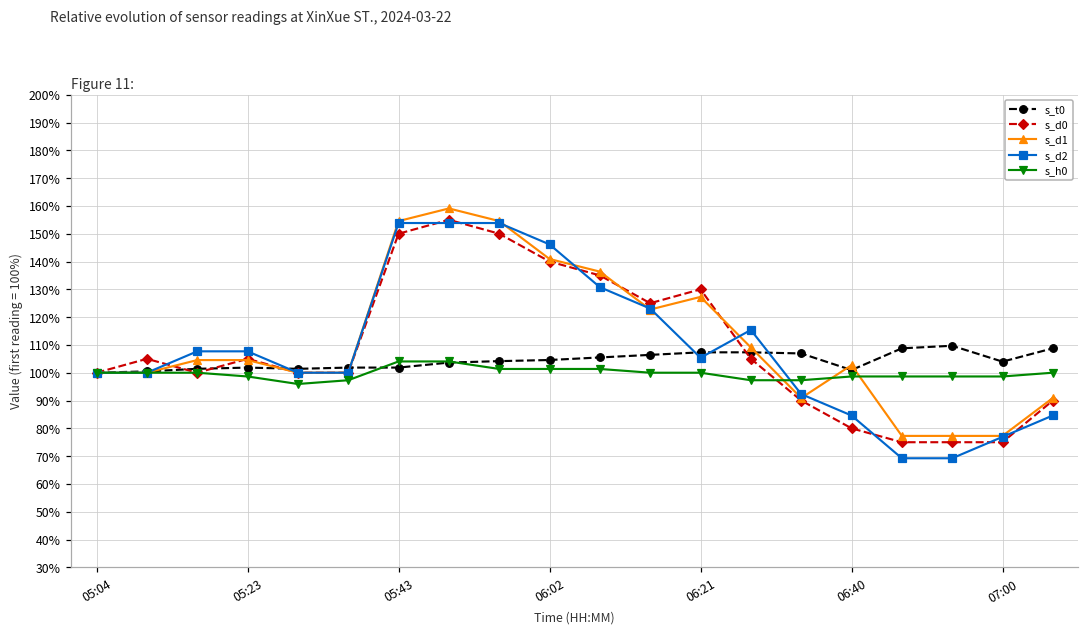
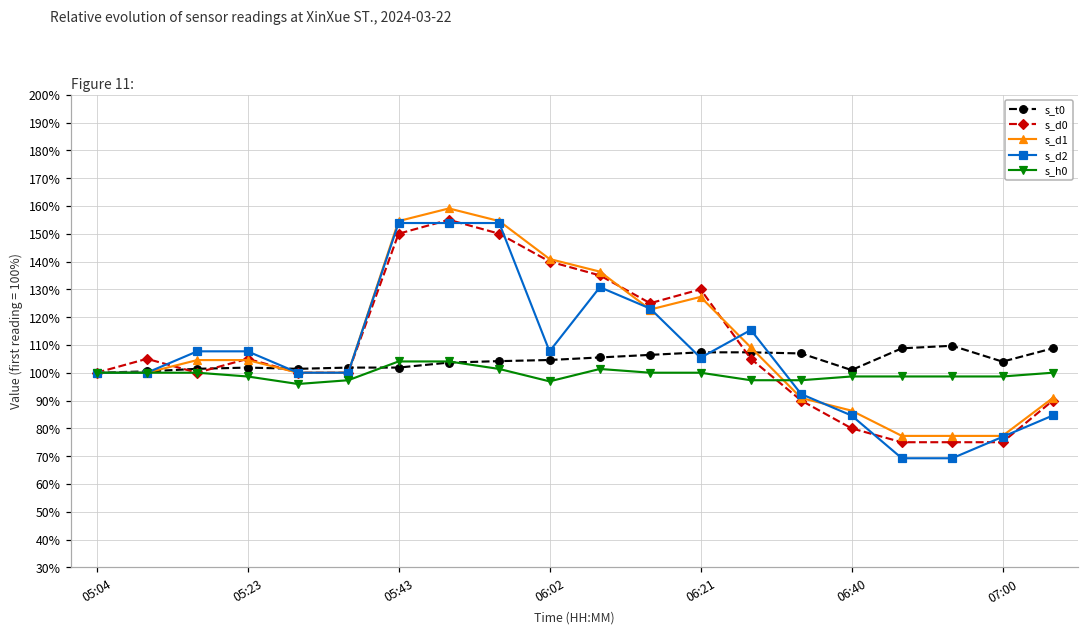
s_d2, 06:02: 146% -> 108%
s_h0, 06:02: 101% -> 97%
s_d1, 06:40: 103% -> 86%
